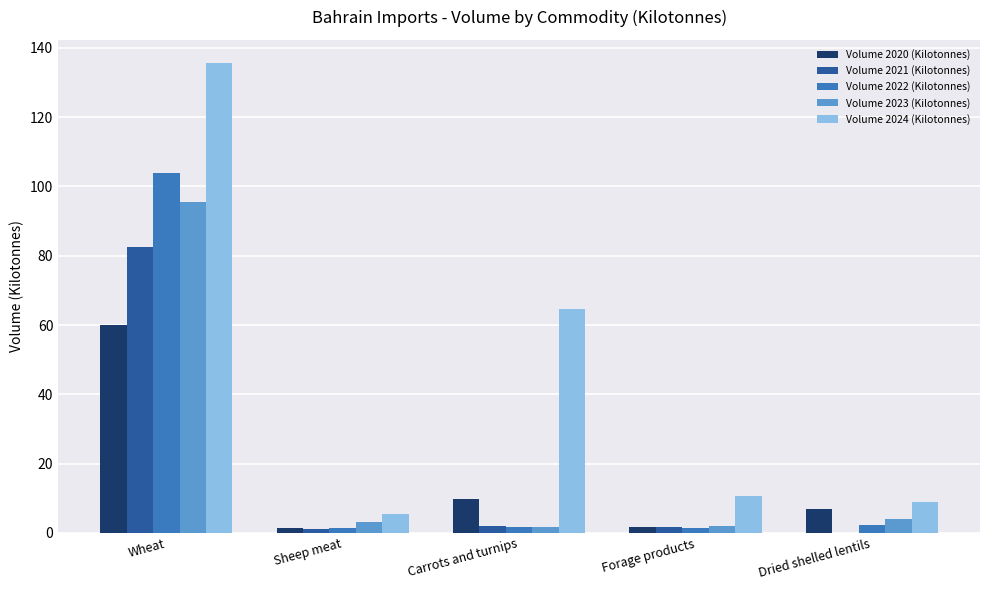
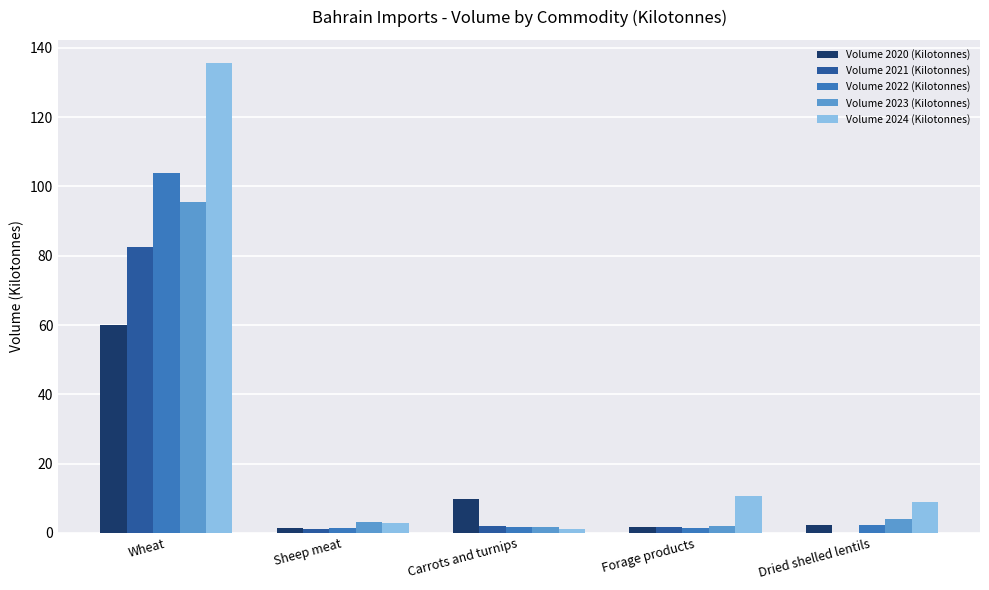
Volume 2024 (Kilotonnes), Sheep meat: 5 -> 3
Volume 2024 (Kilotonnes), Carrots and turnips: 65 -> 1
Volume 2020 (Kilotonnes), Dried shelled lentils: 7 -> 2
